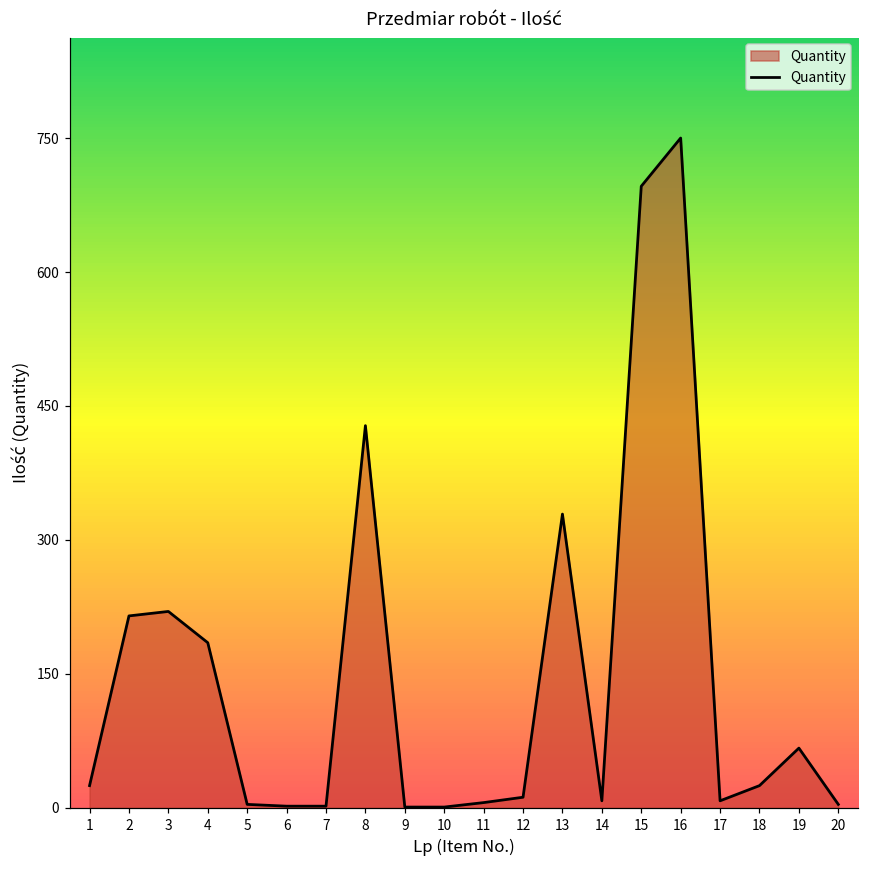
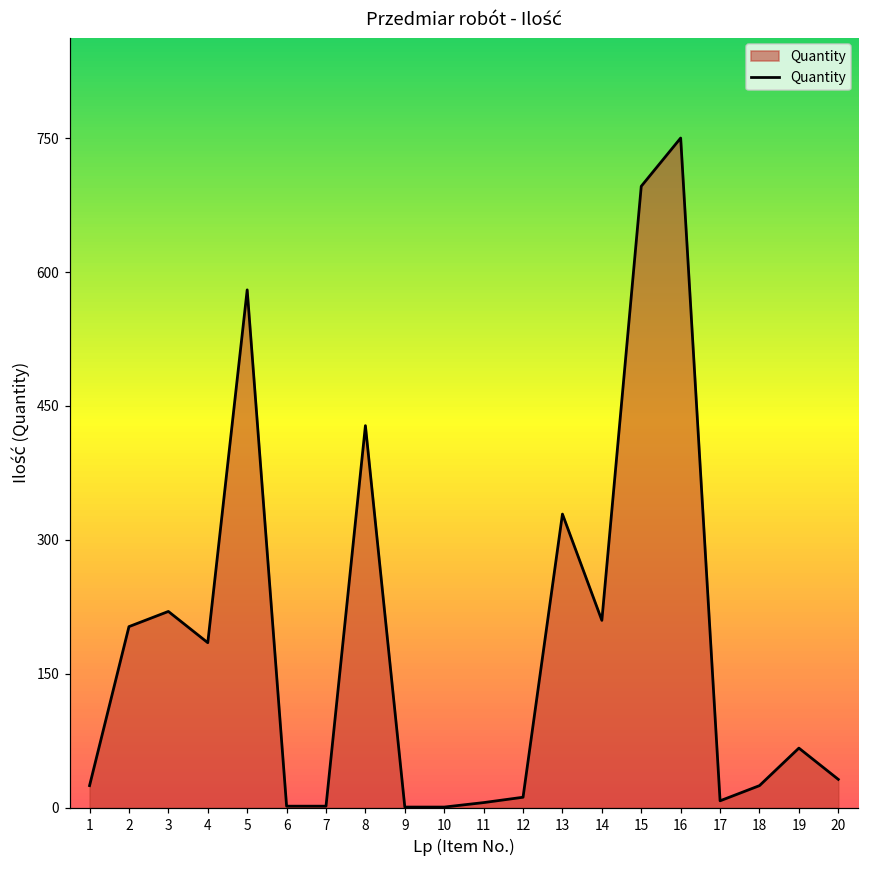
2: 220 -> 200
5: 0 -> 580
14: 10 -> 210
20: 0 -> 30
